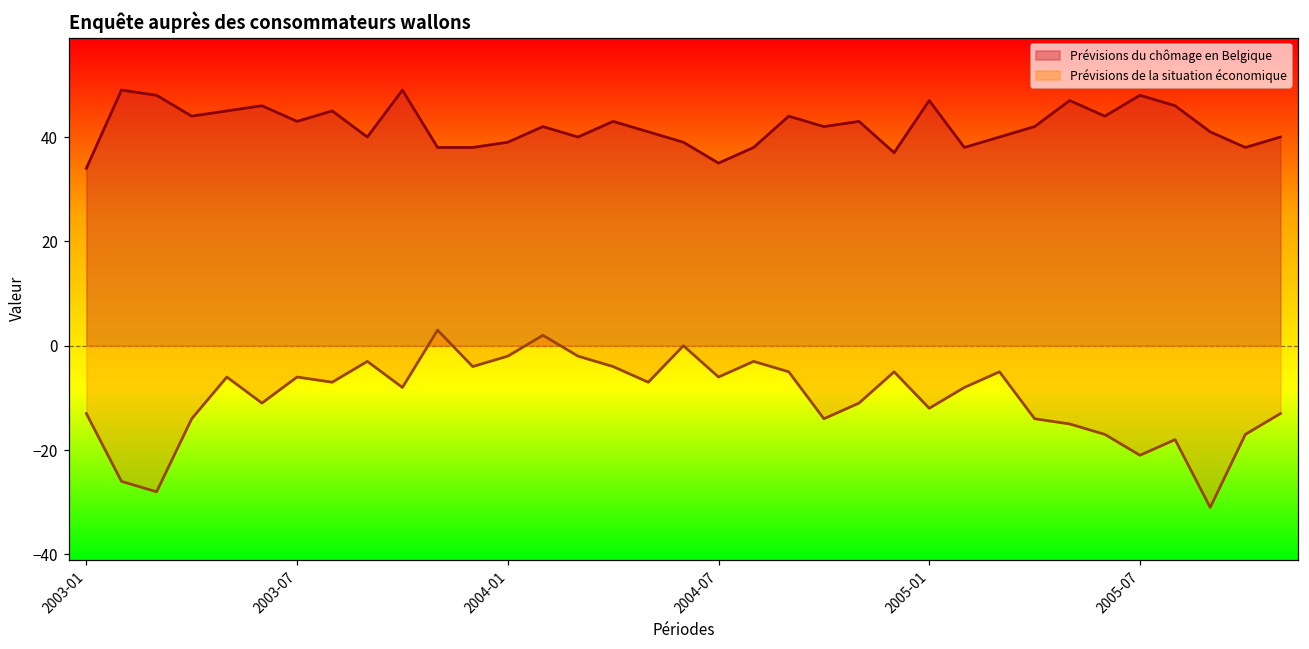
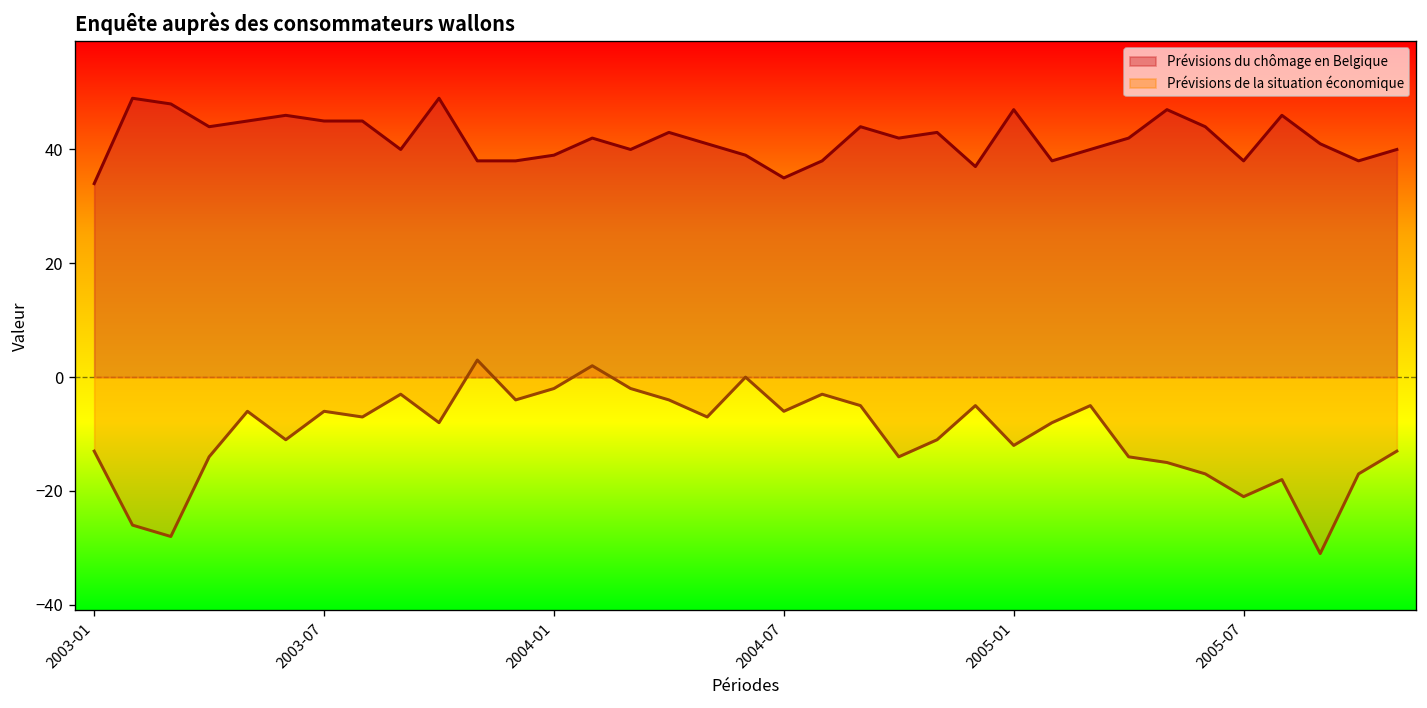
Prévisions du chômage en Belgique, 2003-07: 43 -> 45
Prévisions du chômage en Belgique, 2005-07: 48 -> 38
